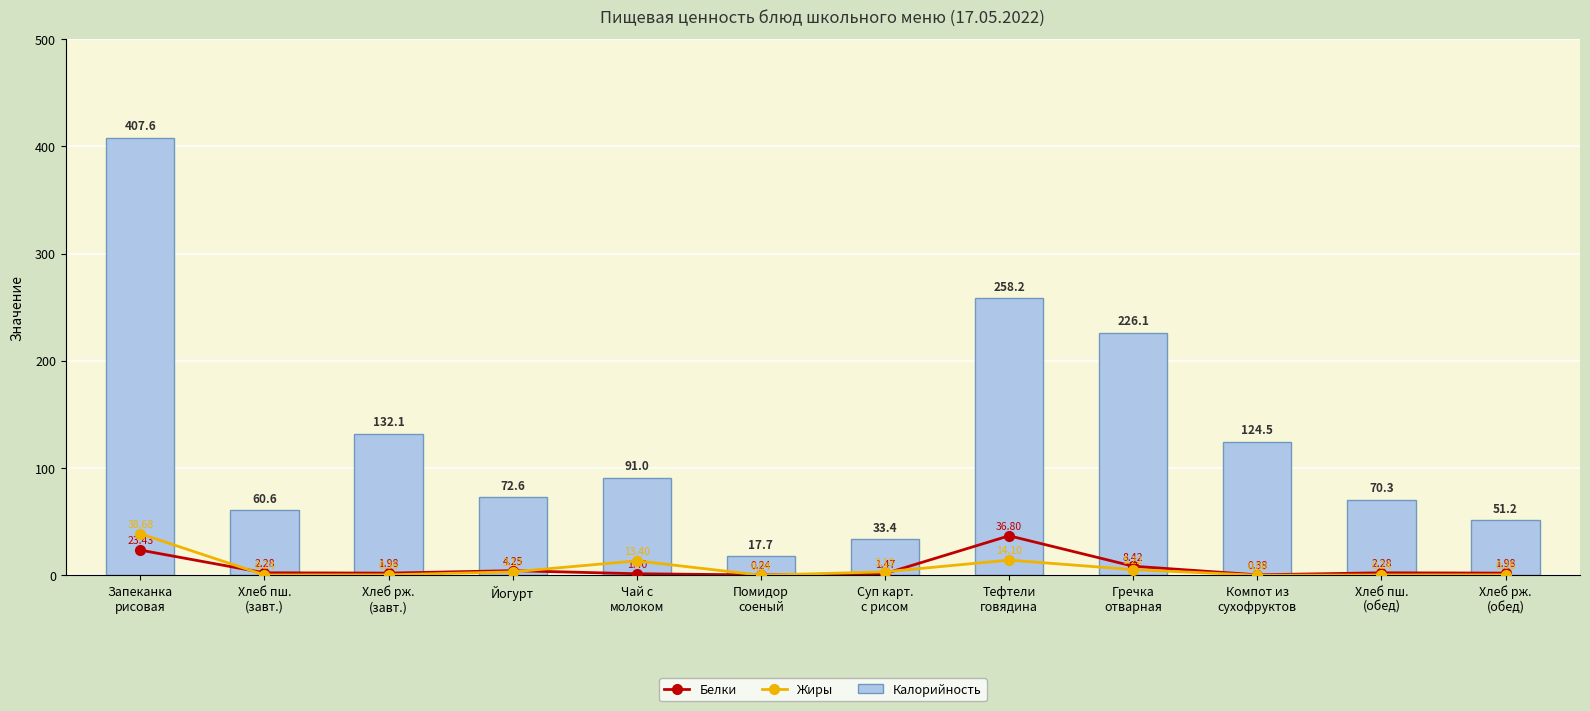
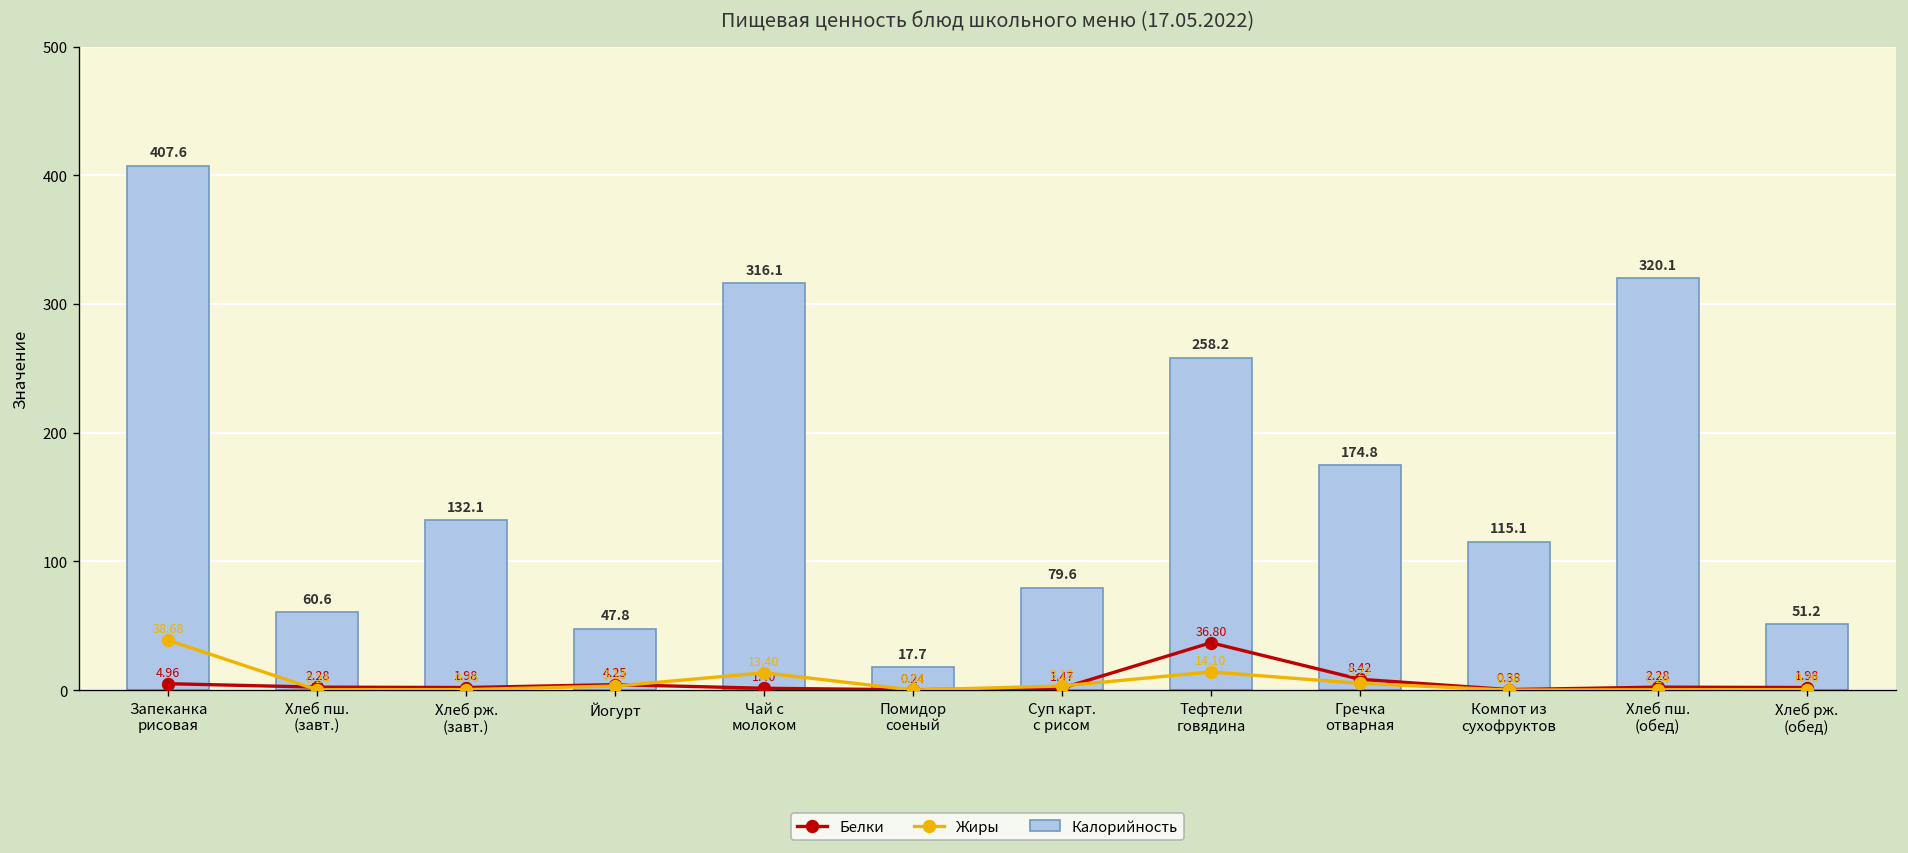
Белки, Запеканка рисовая: 23.43 -> 4.96
Калорийность, Йогурт: 72.6 -> 47.8
Калорийность, Чай с молоком: 91.0 -> 316.1
Калорийность, Суп карт. с рисом: 33.4 -> 79.6
Калорийность, Гречка отварная: 226.1 -> 174.8
Калорийность, Компот из сухофруктов: 124.5 -> 115.1
Калорийность, Хлеб пш. (обед): 70.3 -> 320.1
